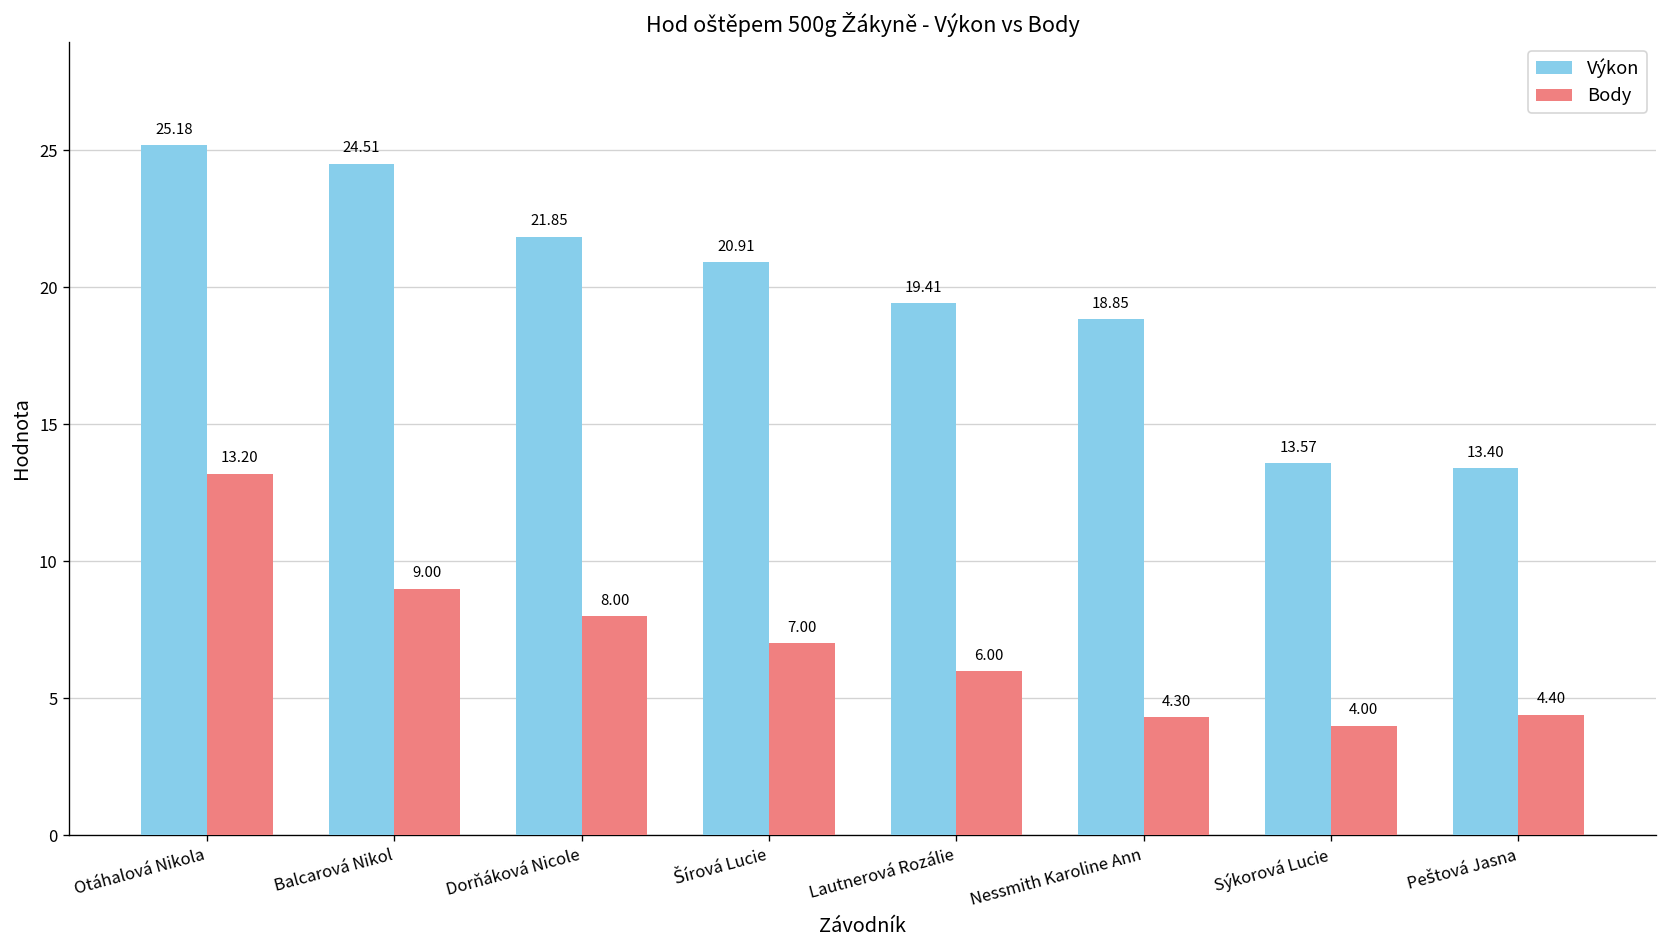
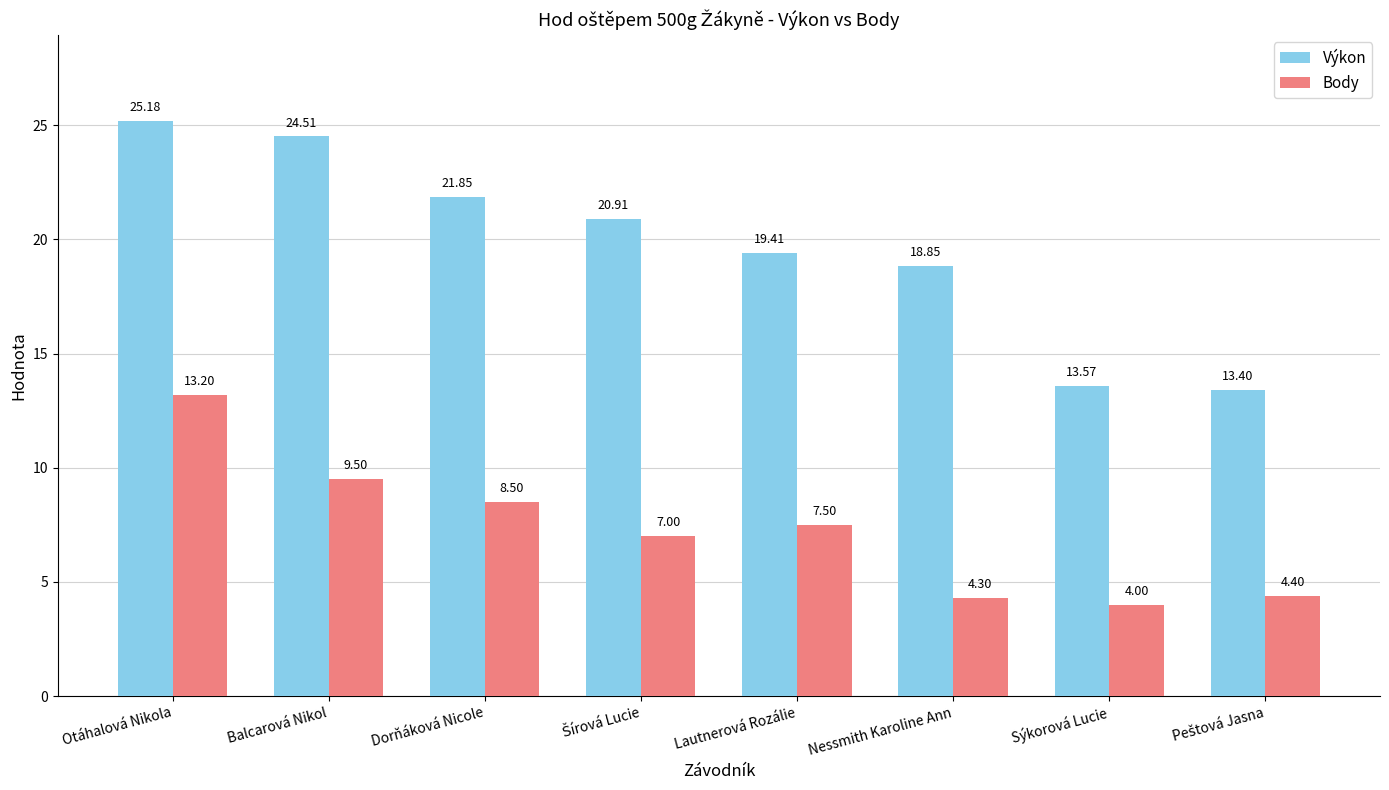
Body, Balcarová Nikol: 9.00 -> 9.50
Body, Dorňáková Nicole: 8.00 -> 8.50
Body, Lautnerová Rozálie: 6.00 -> 7.50
